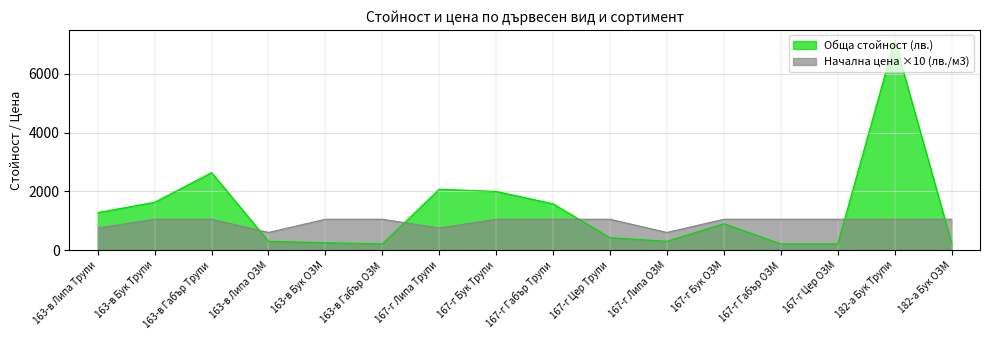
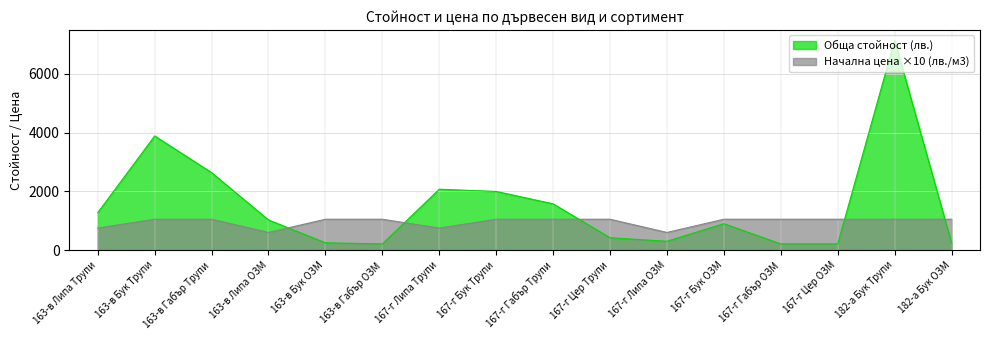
Обща стойност (лв.), 163-в Бук Трупи: 1600 -> 3900
Обща стойност (лв.), 163-в Липа ОЗМ: 300 -> 1000
